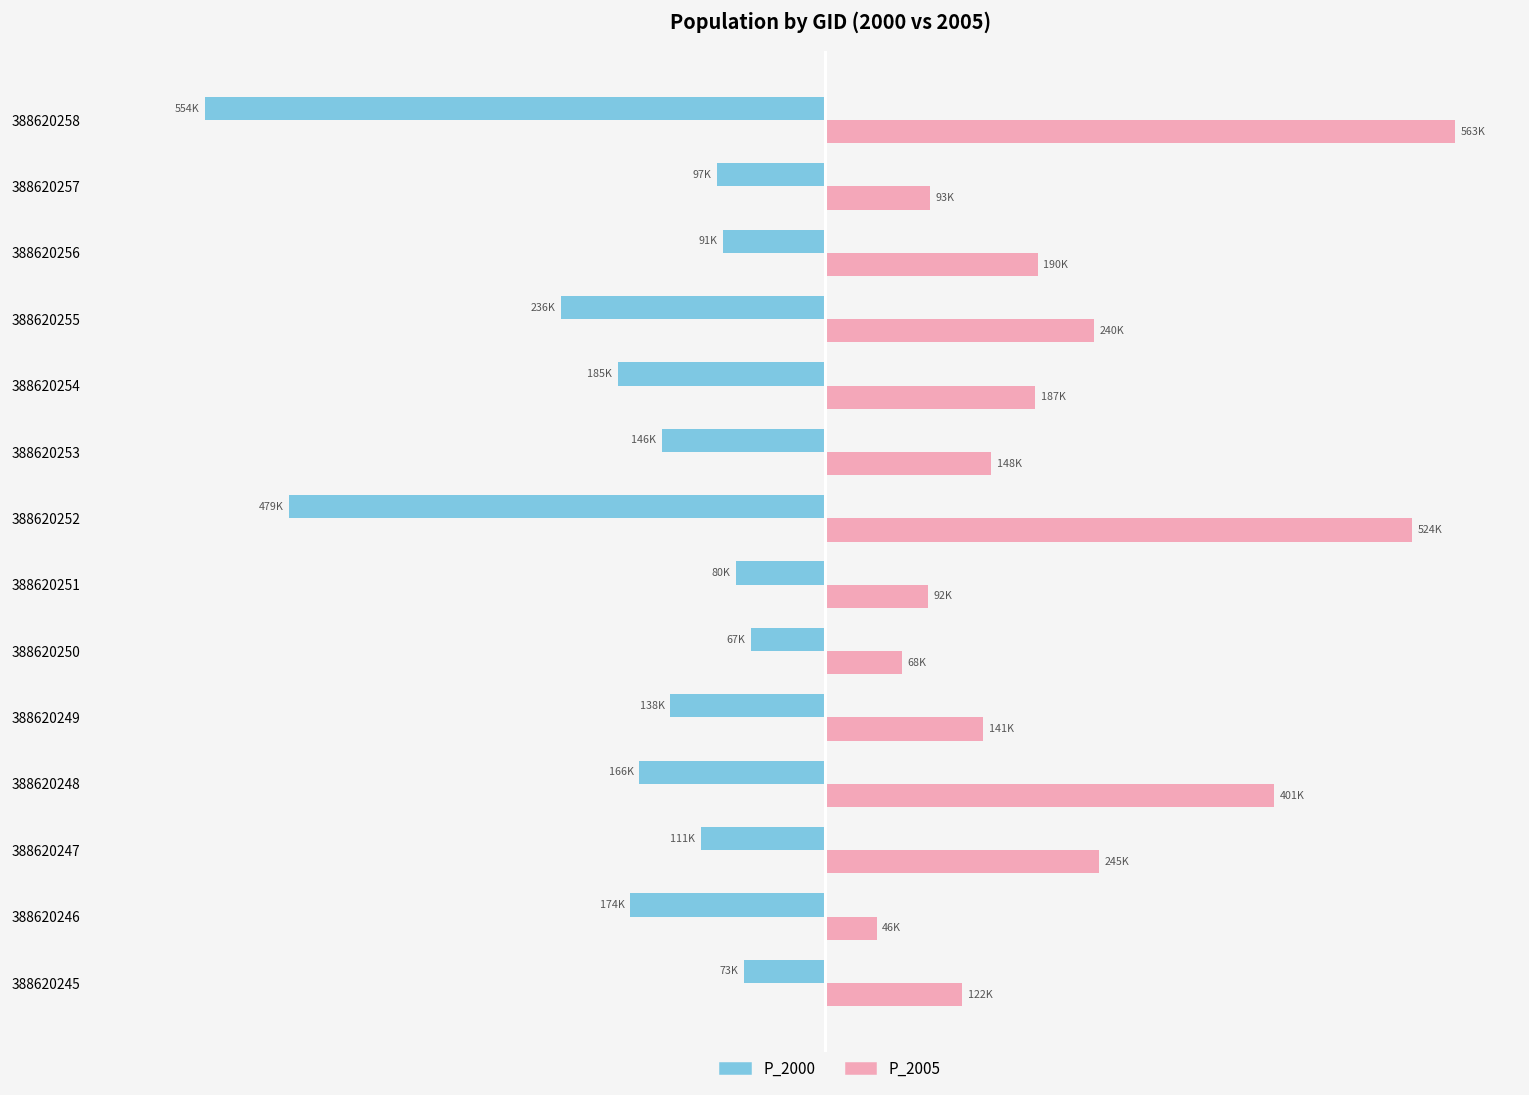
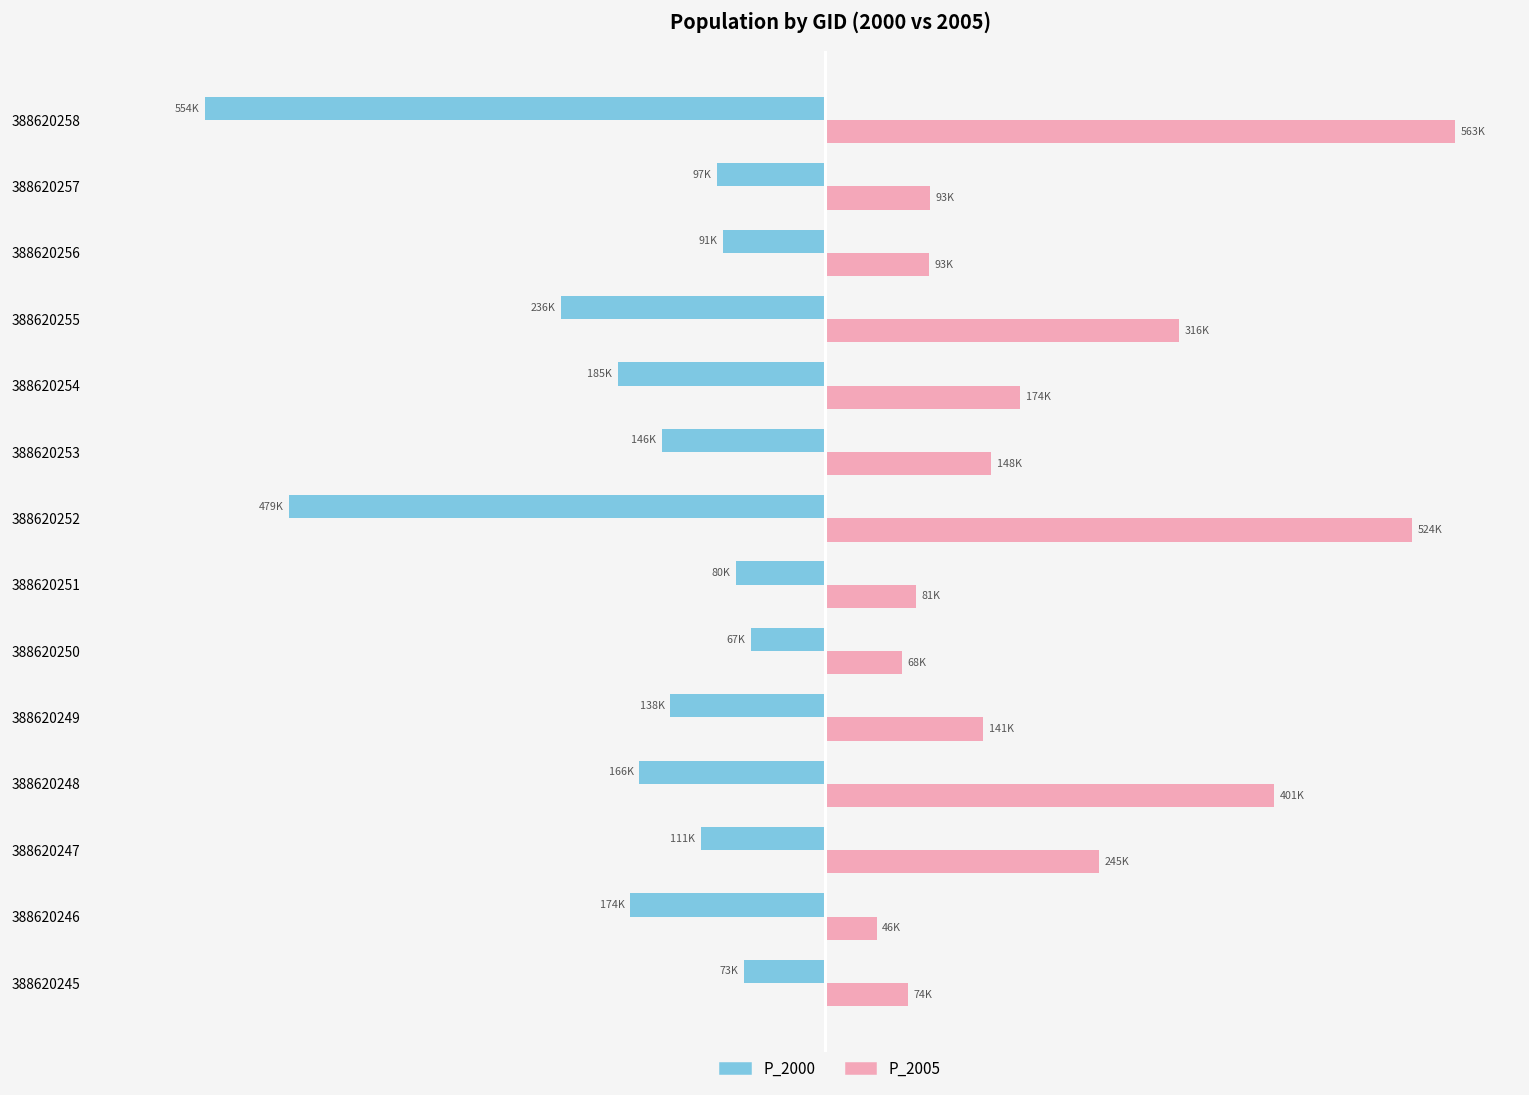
P_2005, 388620256: 190K -> 93K
P_2005, 388620255: 240K -> 316K
P_2005, 388620254: 187K -> 174K
P_2005, 388620251: 92K -> 81K
P_2005, 388620245: 122K -> 74K
